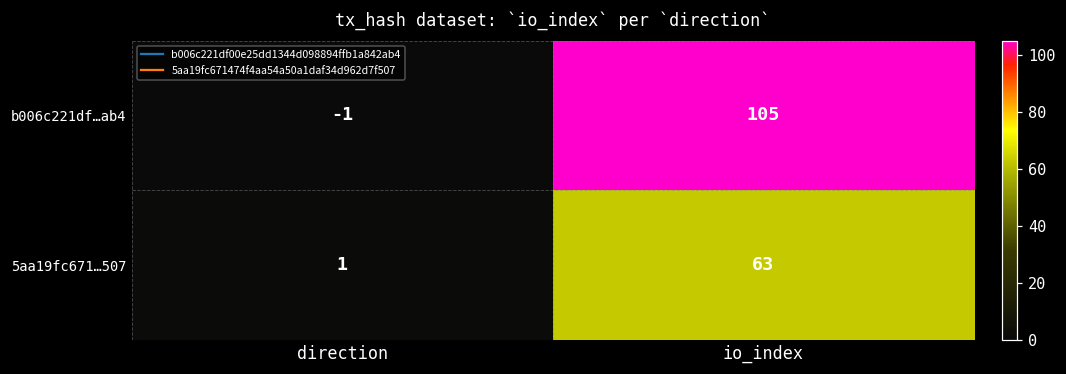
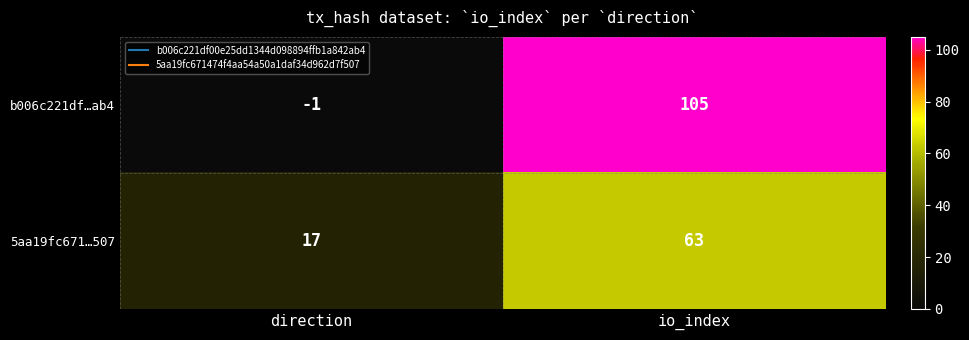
5aa19fc671…507, direction: 1 -> 17
